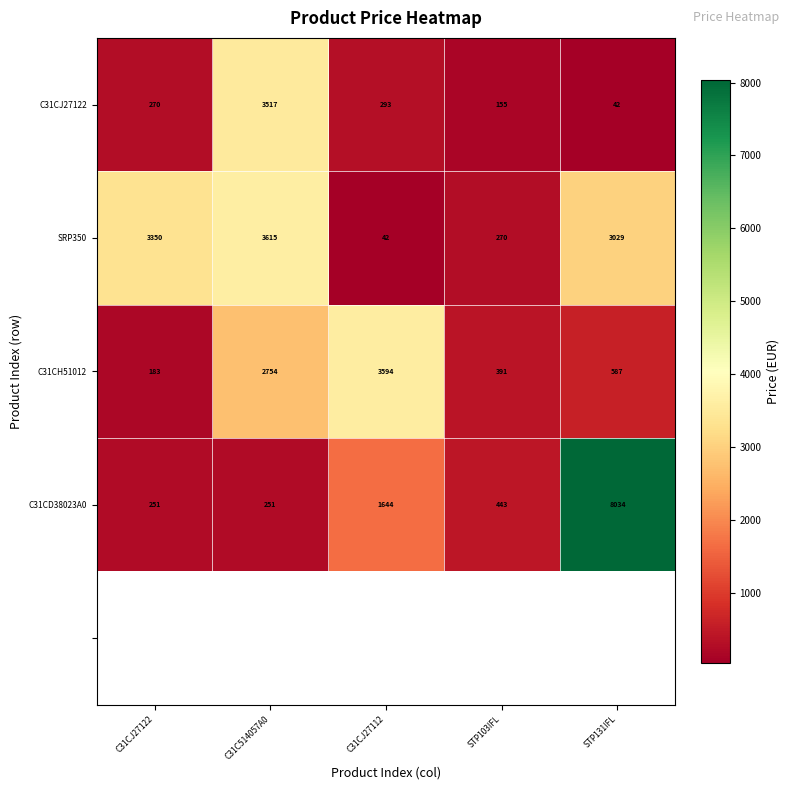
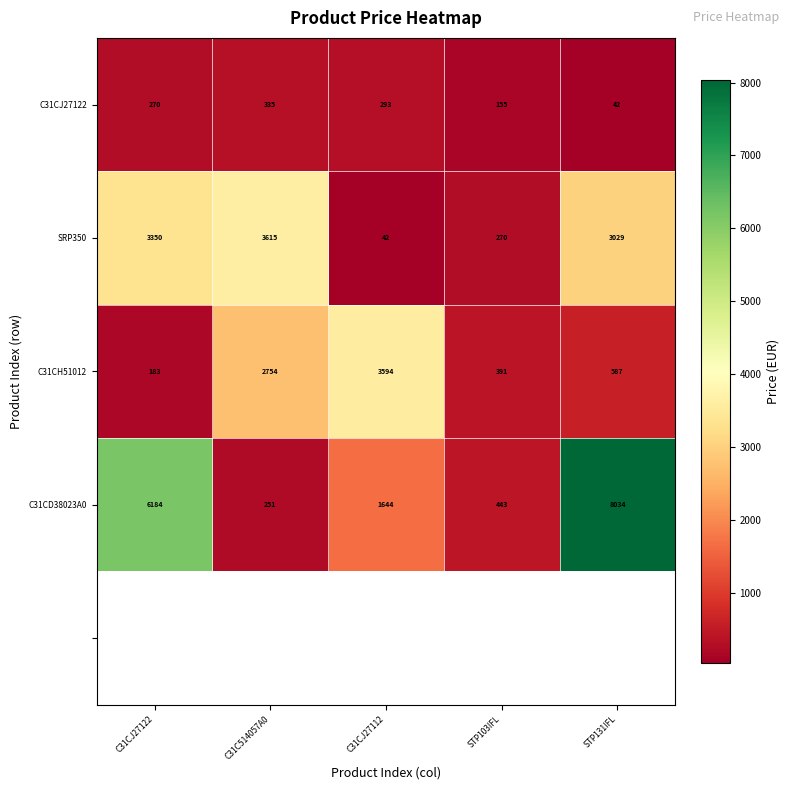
C31CJ27122, C31C514057A0: 3517 -> 335
C31CD38023A0, C31CJ27122: 251 -> 6184
